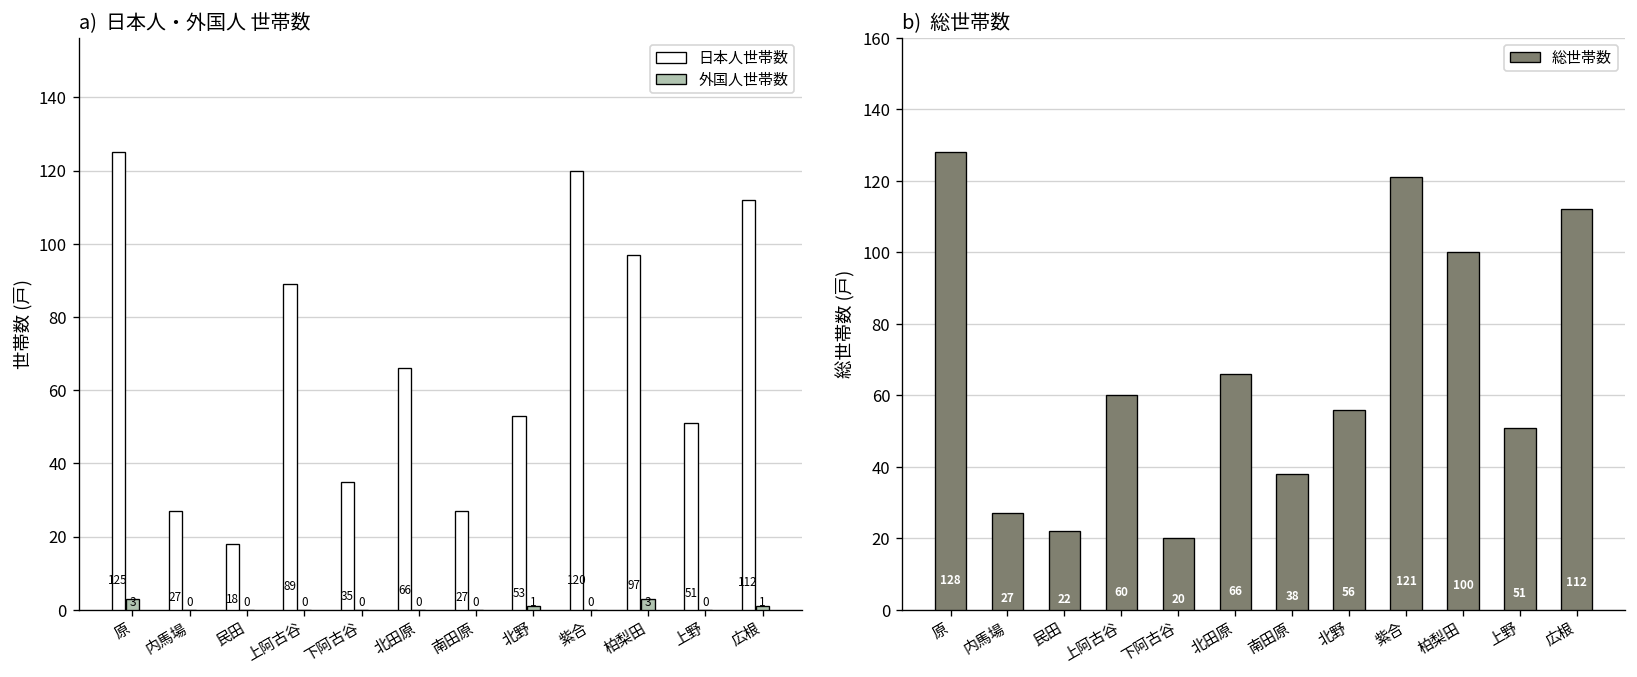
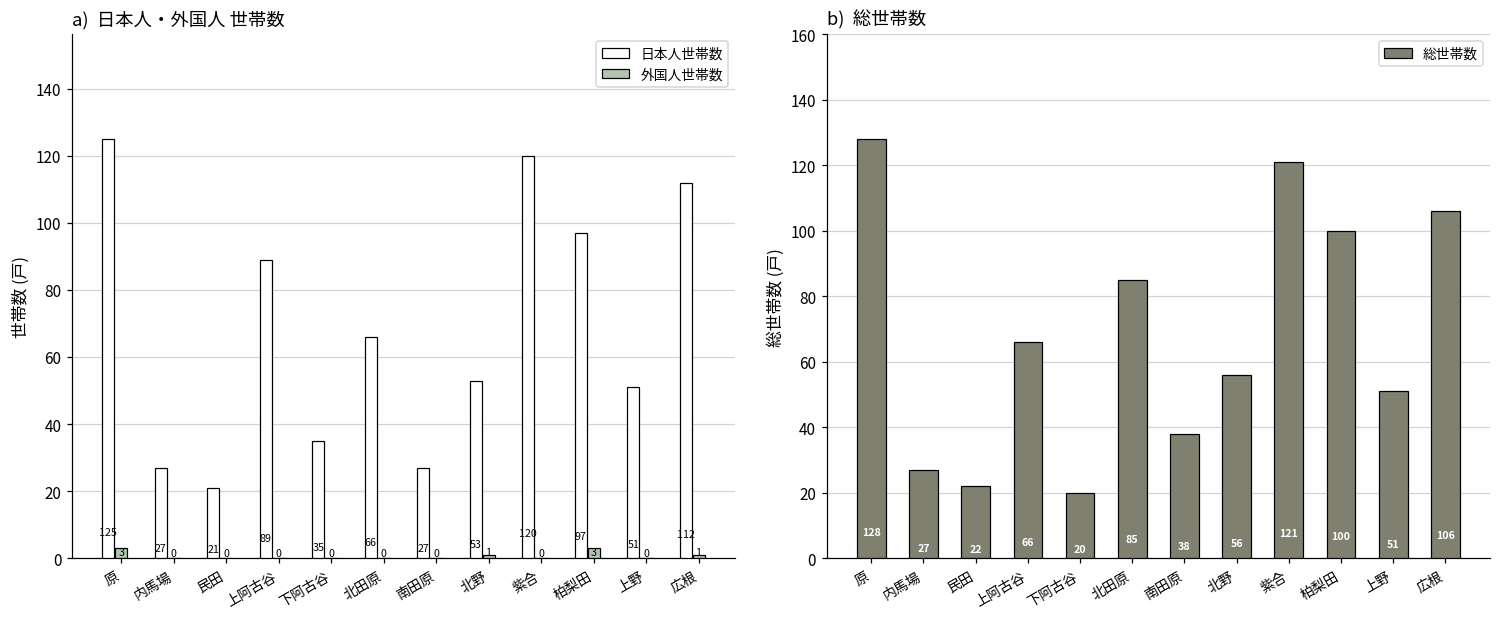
a) 日本人・外国人 世帯数, 日本人世帯数, 民田: 18 -> 21
b) 総世帯数, 上阿古谷: 60 -> 66
b) 総世帯数, 北田原: 66 -> 85
b) 総世帯数, 広根: 112 -> 106
